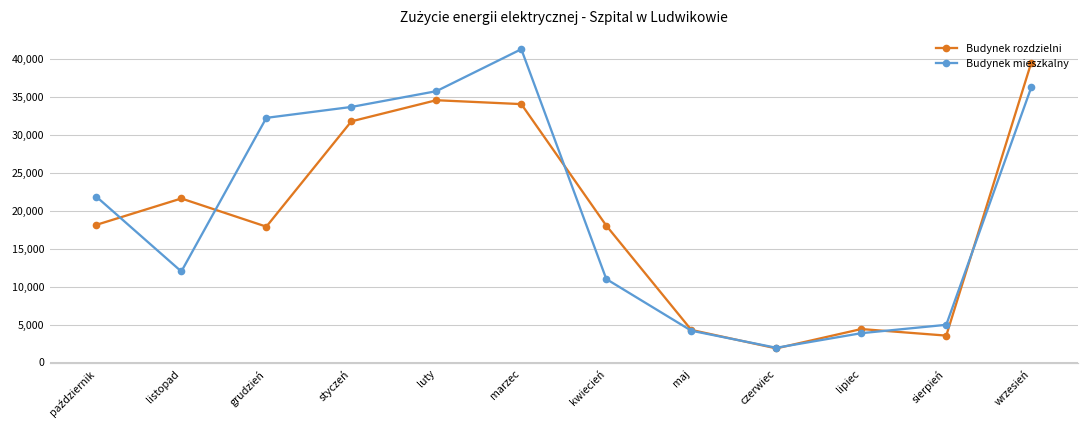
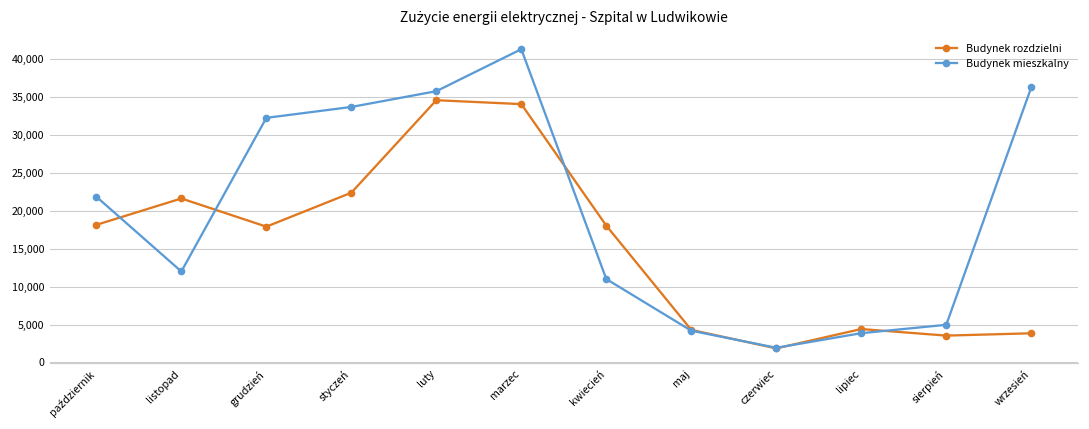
Budynek rozdzielni, styczeń: 32,000 -> 22,000
Budynek rozdzielni, wrzesień: 40,000 -> 4,000
